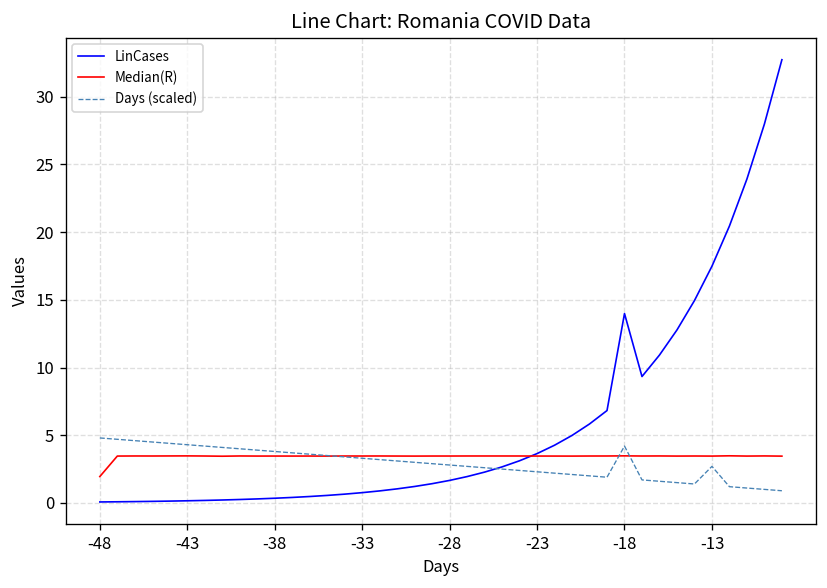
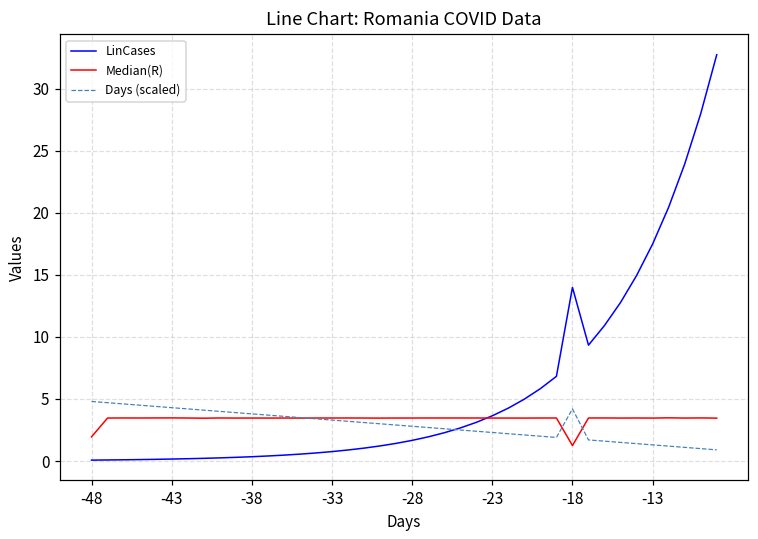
Median(R), -18: 3.5 -> 1.2
Days (scaled), -13: 2.7 -> 1.3
